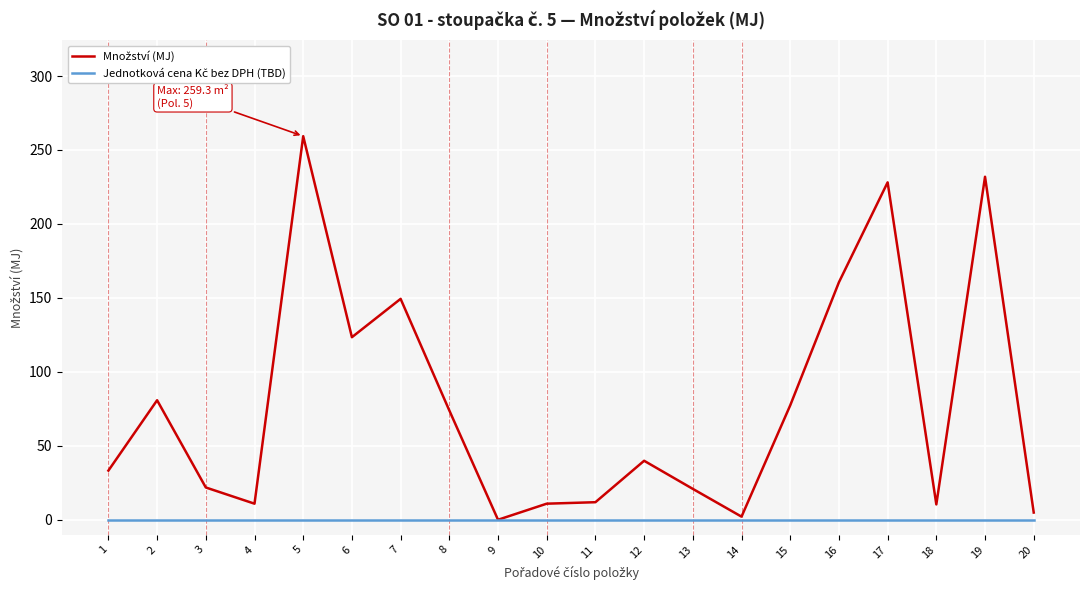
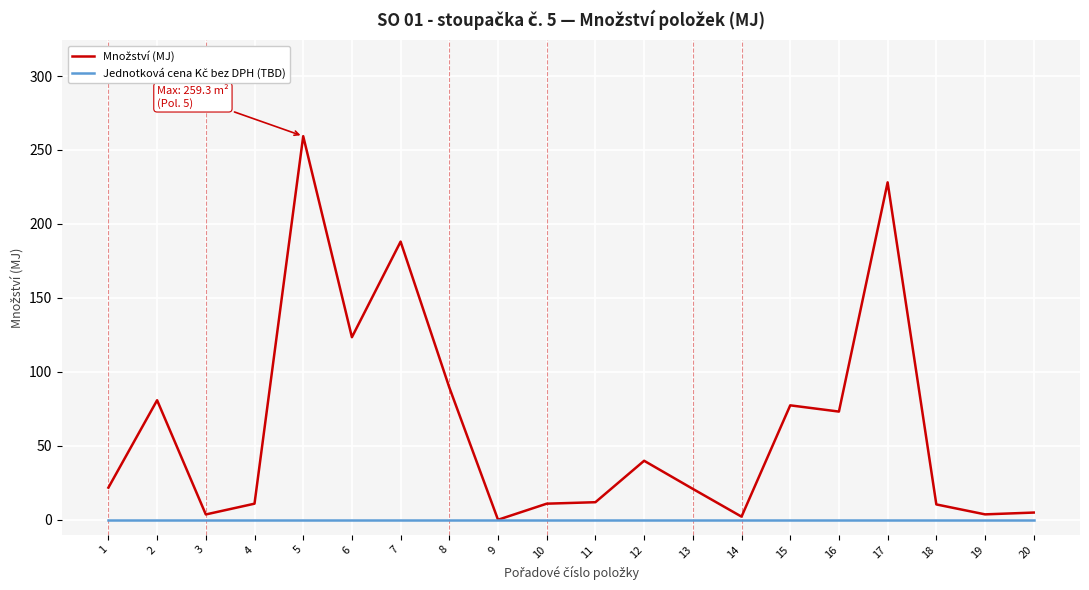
Množství (MJ), 1: 33 -> 22
Množství (MJ), 3: 22 -> 4
Množství (MJ), 7: 149 -> 188
Množství (MJ), 8: 74 -> 90
Množství (MJ), 16: 161 -> 73
Množství (MJ), 19: 232 -> 4
